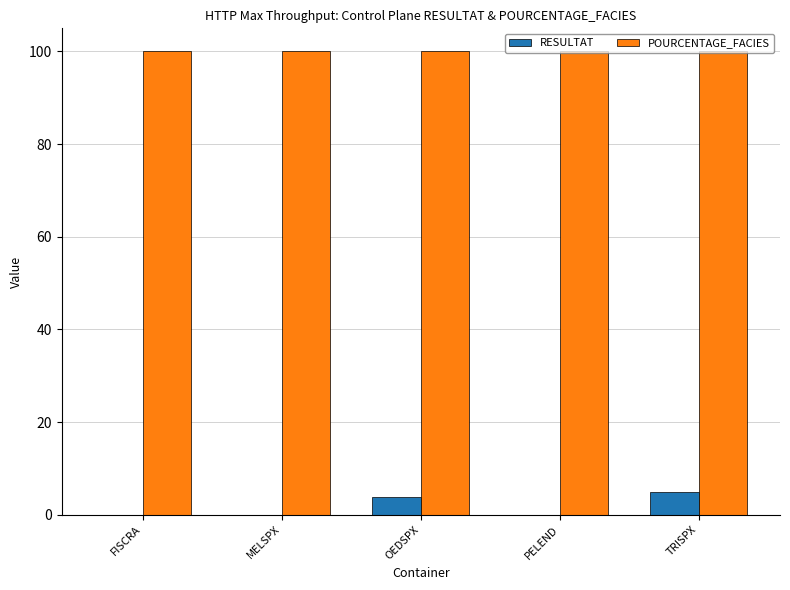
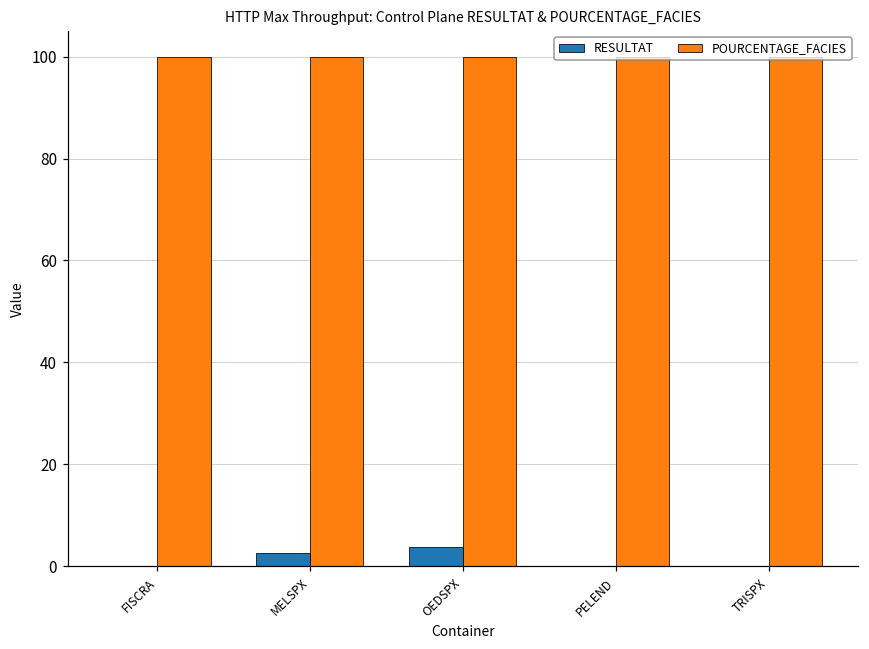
RESULTAT, MELSPX: 0 -> 3
RESULTAT, TRISPX: 5 -> 0
